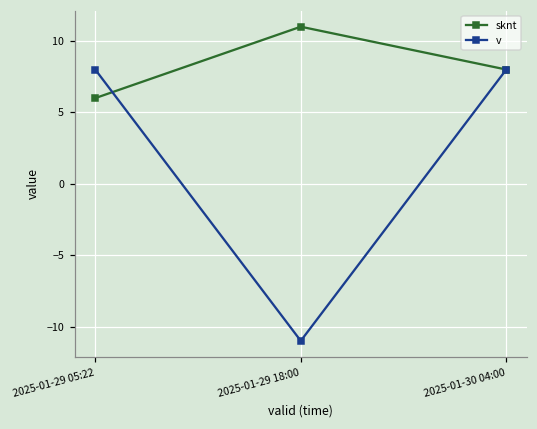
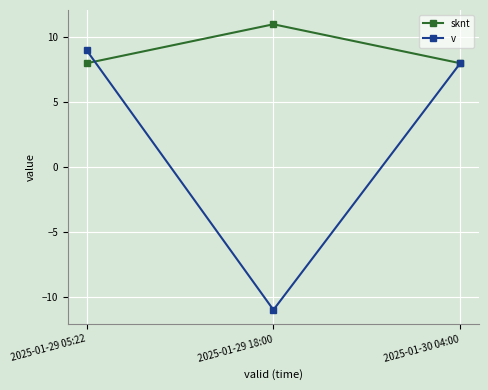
sknt, 2025-01-29 05:22: 6 -> 8
v, 2025-01-29 05:22: 8 -> 9
